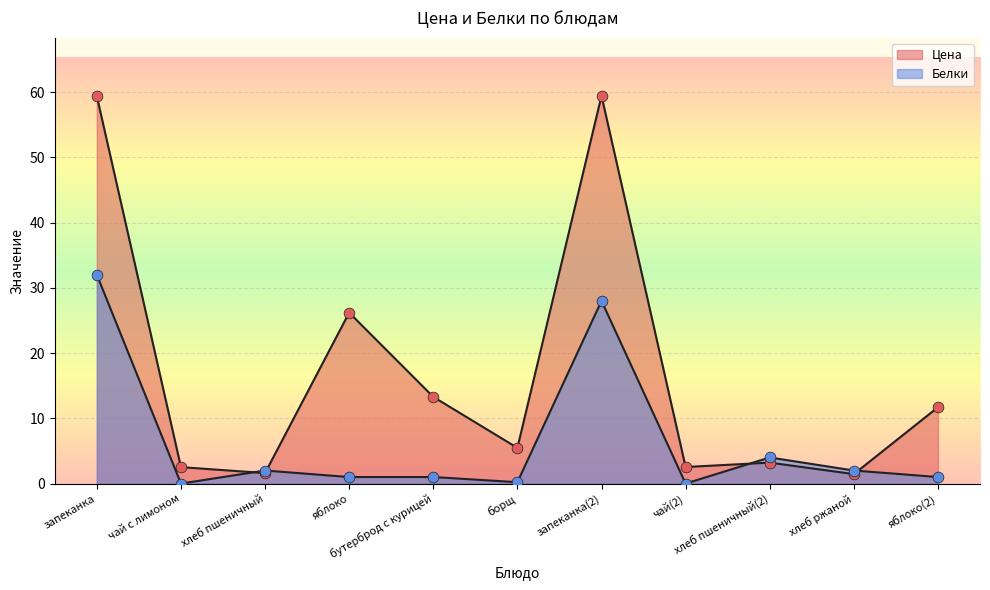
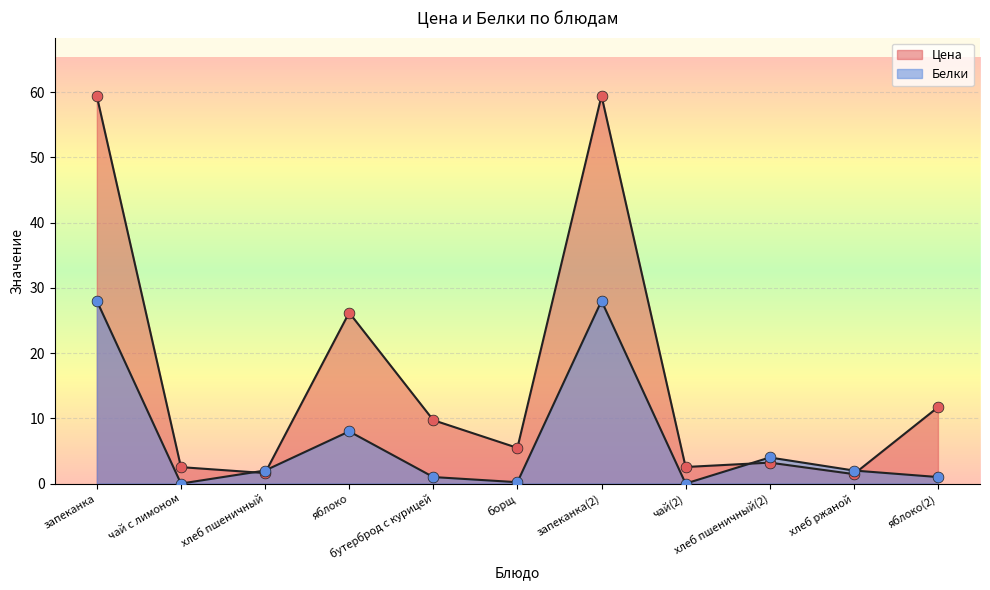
Белки, запеканка: 32 -> 28
Белки, яблоко: 1 -> 8
Цена, бутерброд с курицей: 13 -> 10
